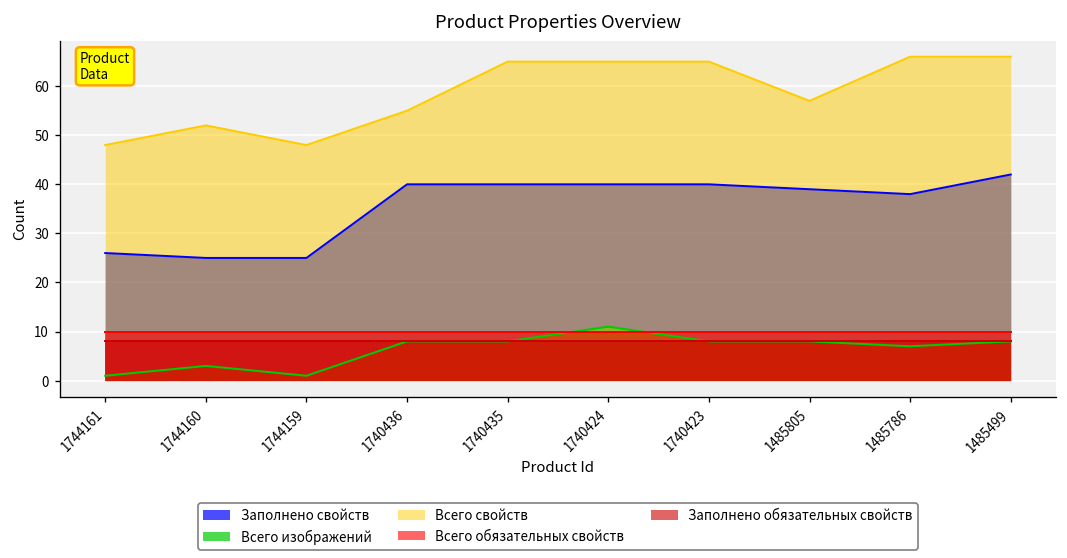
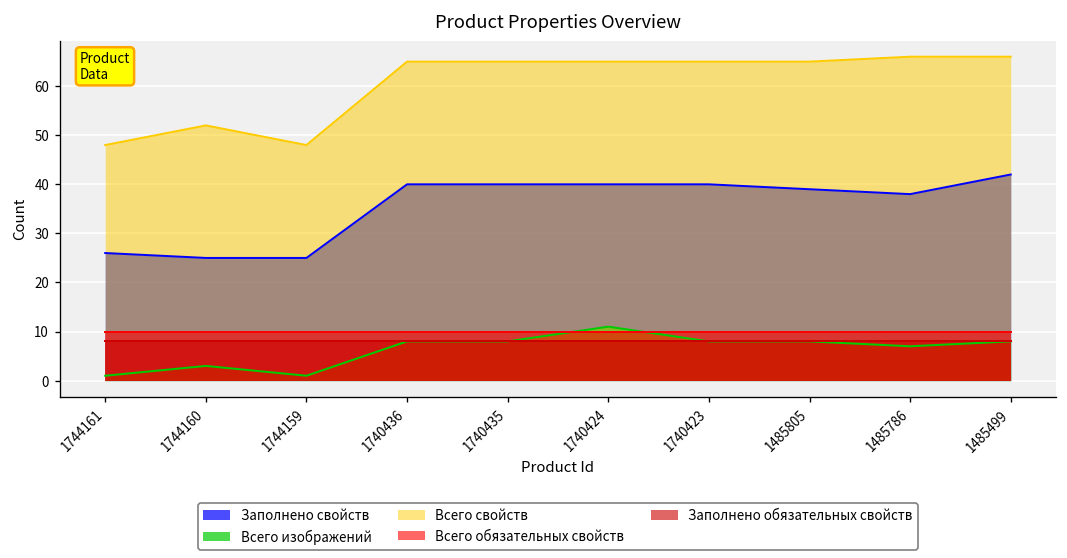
Всего свойств, 1740436: 55 -> 65
Всего свойств, 1485805: 57 -> 65
